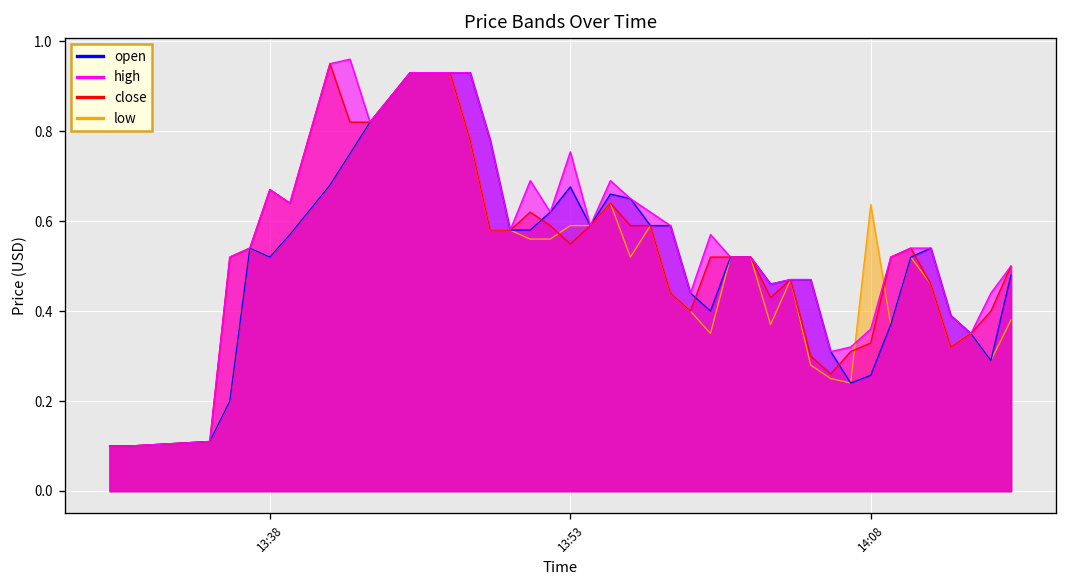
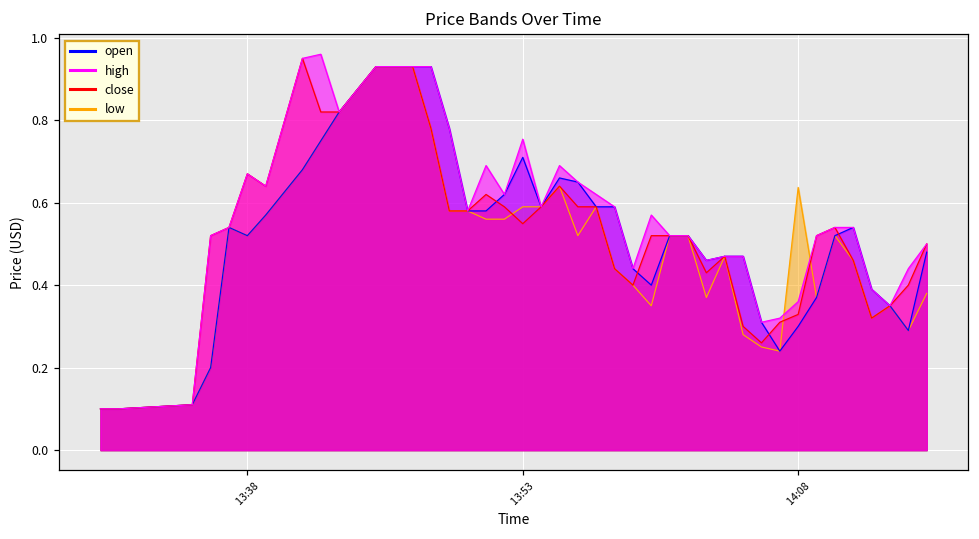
open, 13:53: 0.68 -> 0.71
open, 14:08: 0.26 -> 0.30
